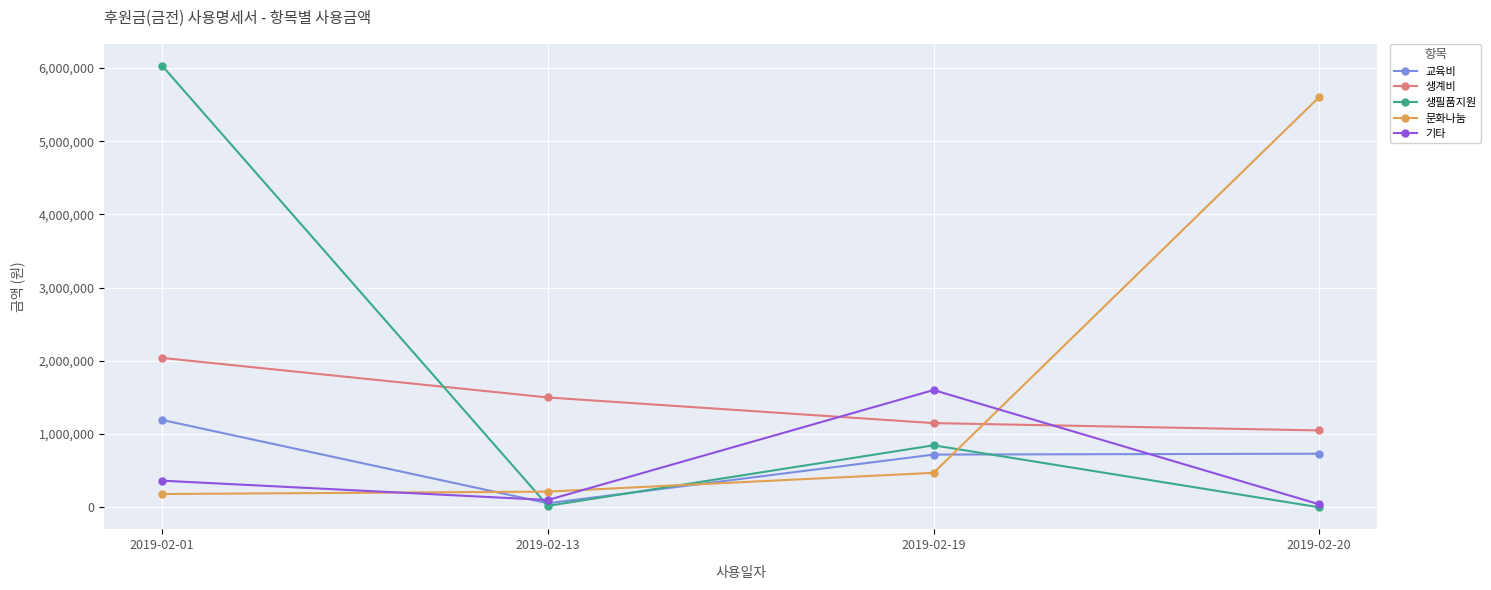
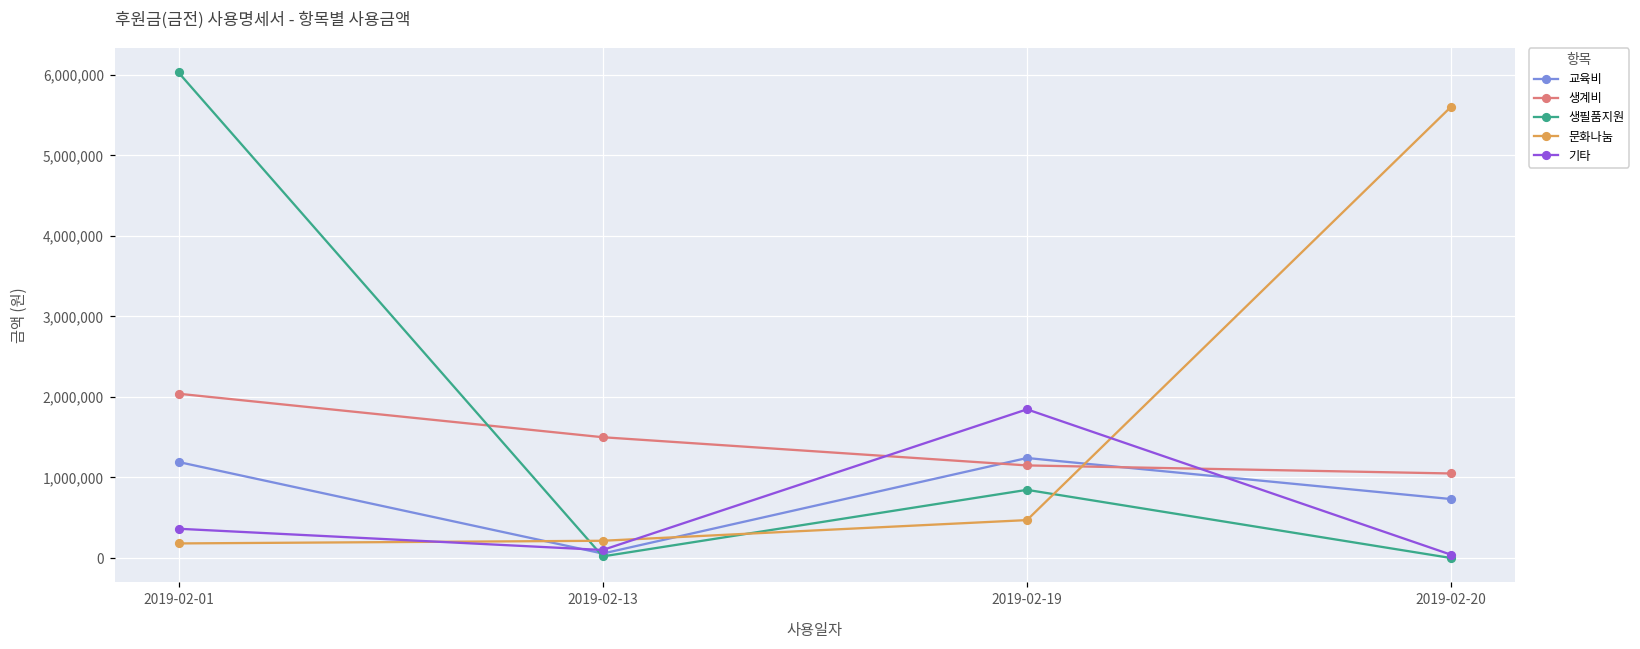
교육비, 2019-02-19: 700,000 -> 1,200,000
기타, 2019-02-19: 1,600,000 -> 1,800,000
